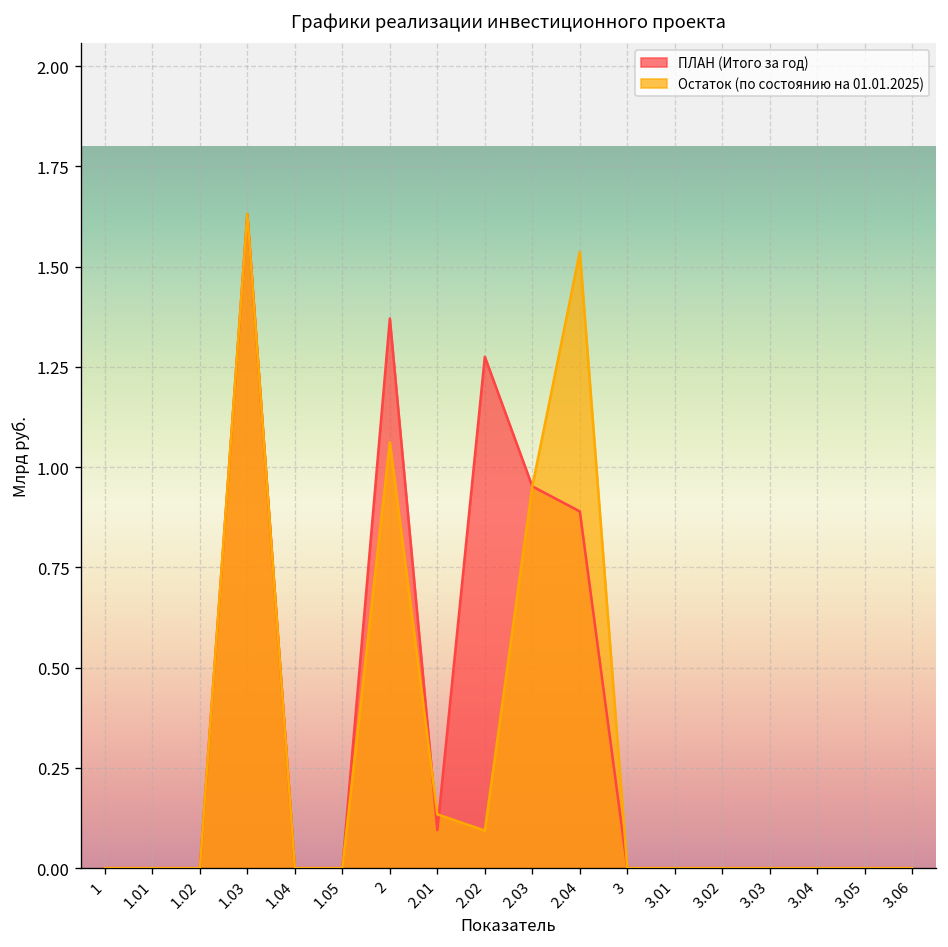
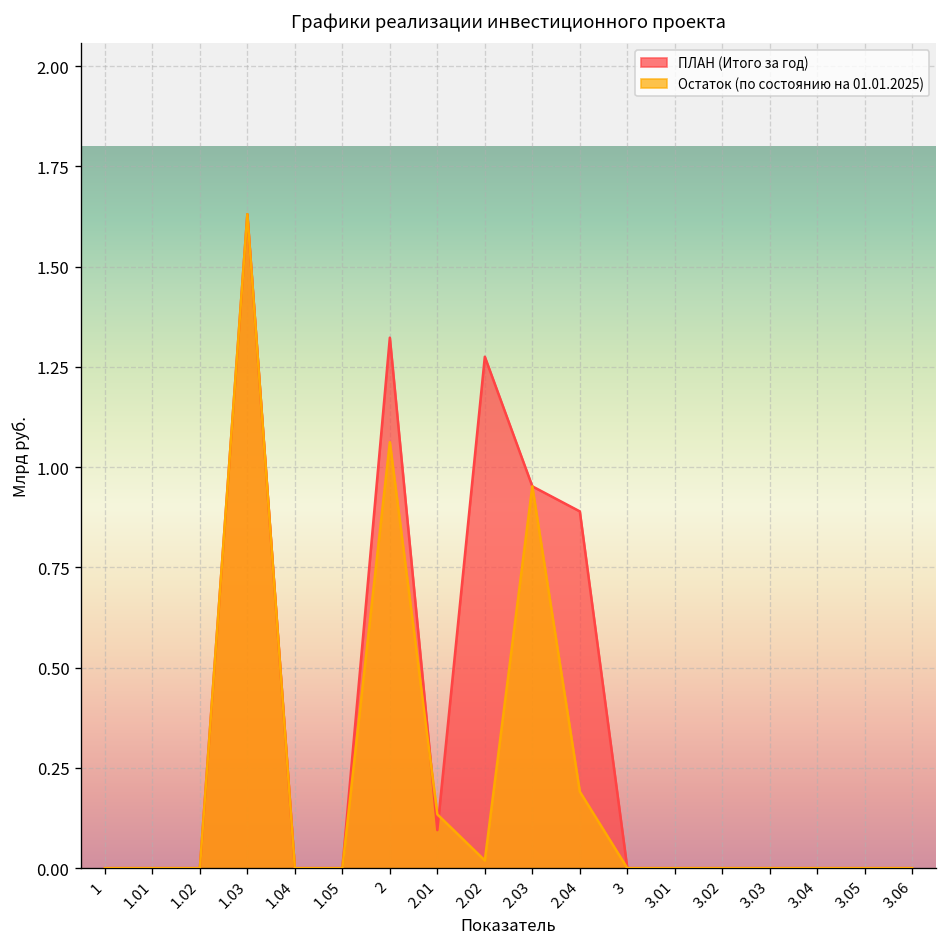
ПЛАН (Итого за год), 2: 1.37 -> 1.32
Остаток (по состоянию на 01.01.2025), 2.02: 0.09 -> 0.02
Остаток (по состоянию на 01.01.2025), 2.04: 1.54 -> 0.19
